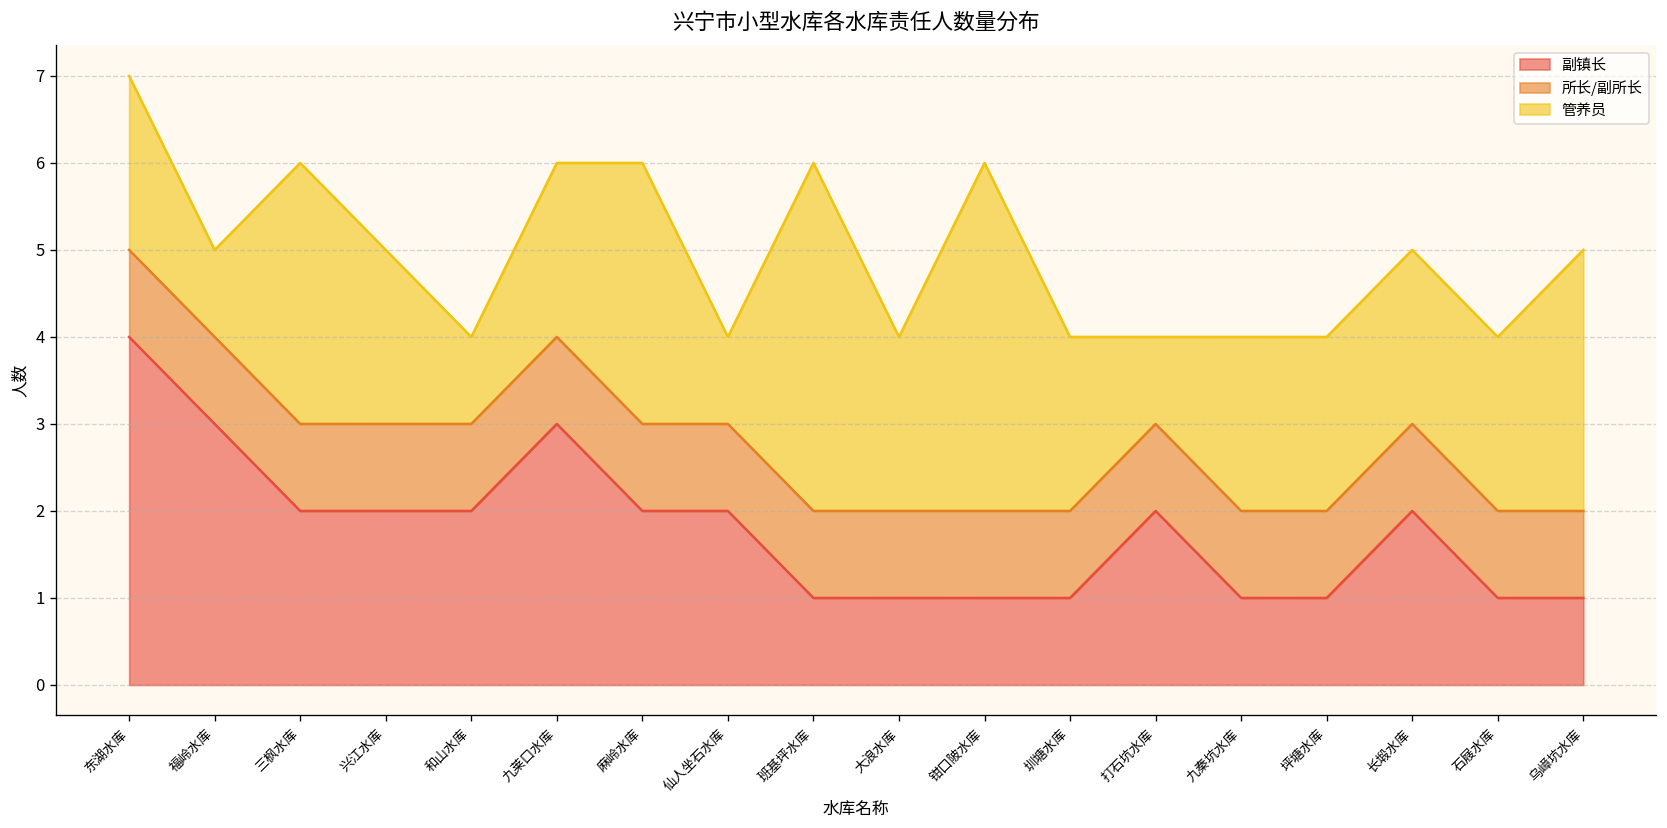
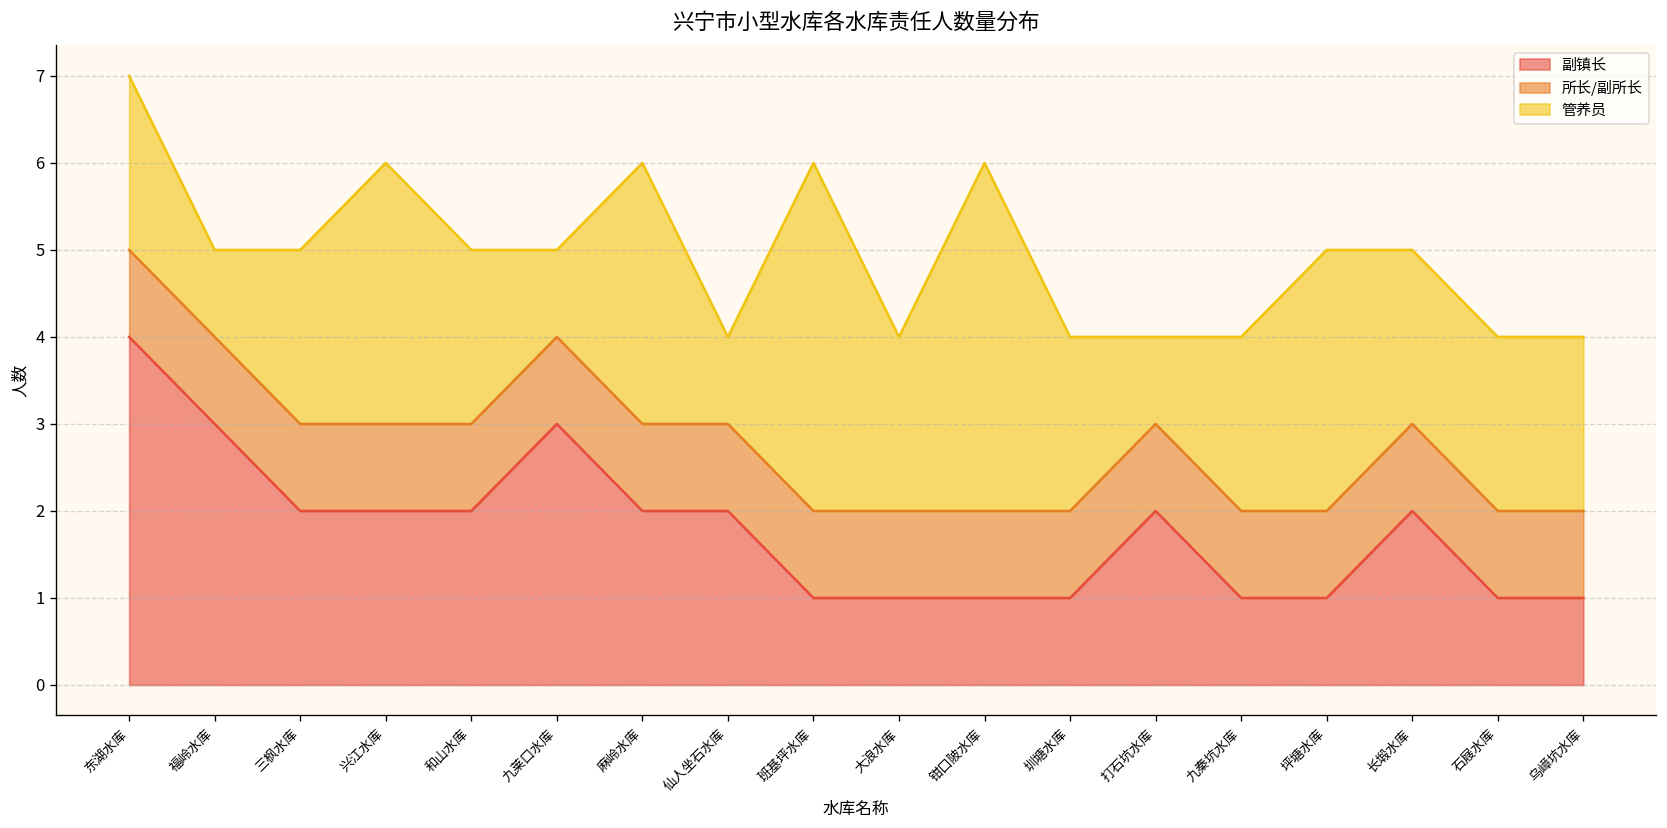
管养员, 三枫水库: 3 -> 2
管养员, 兴江水库: 2 -> 3
管养员, 和山水库: 1 -> 2
管养员, 九莱口水库: 2 -> 1
管养员, 坪塘水库: 2 -> 3
管养员, 乌嶂坑水库: 3 -> 2
